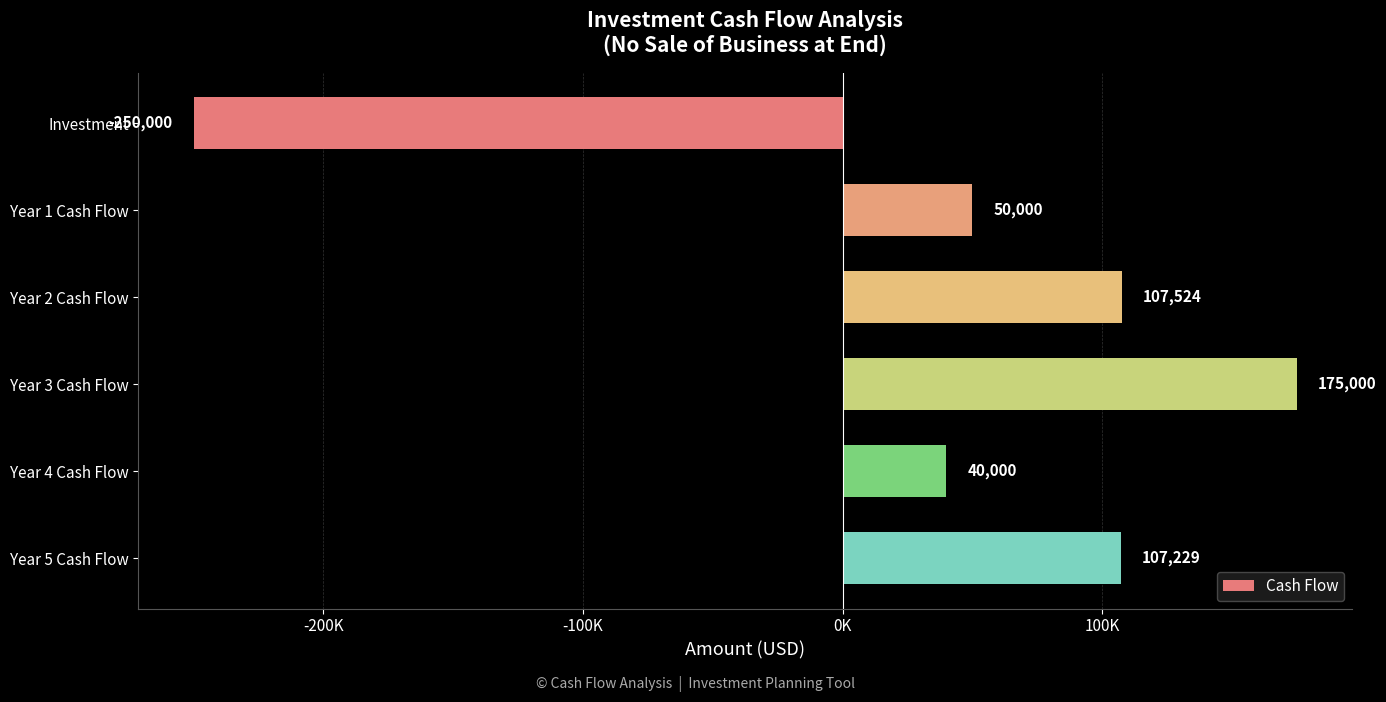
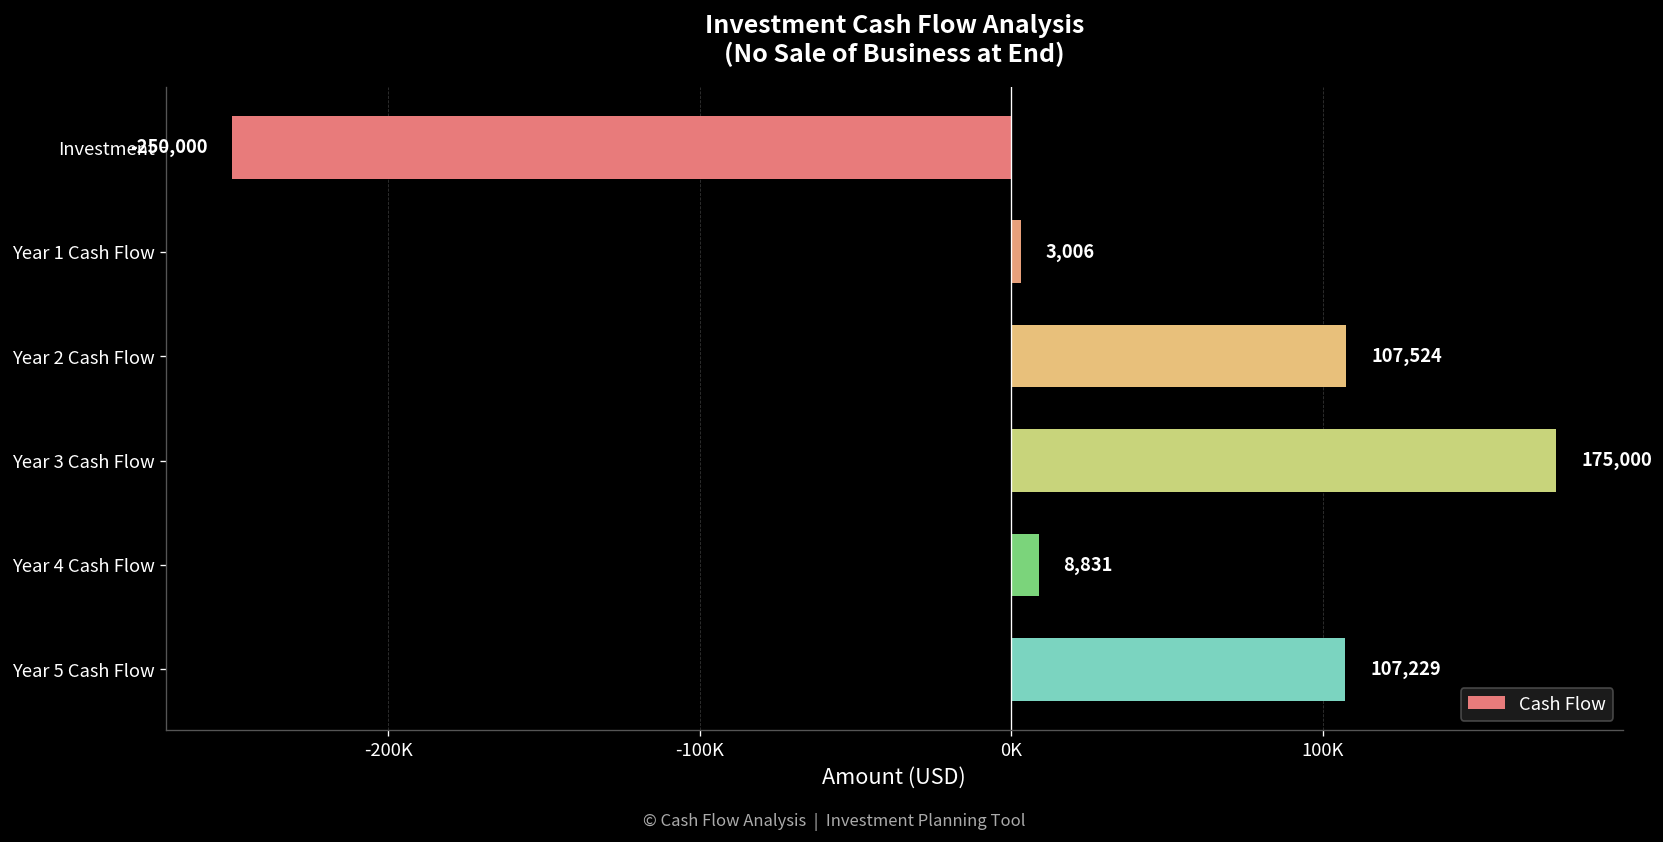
Year 1 Cash Flow: 50,000 -> 3,006
Year 4 Cash Flow: 40,000 -> 8,831
